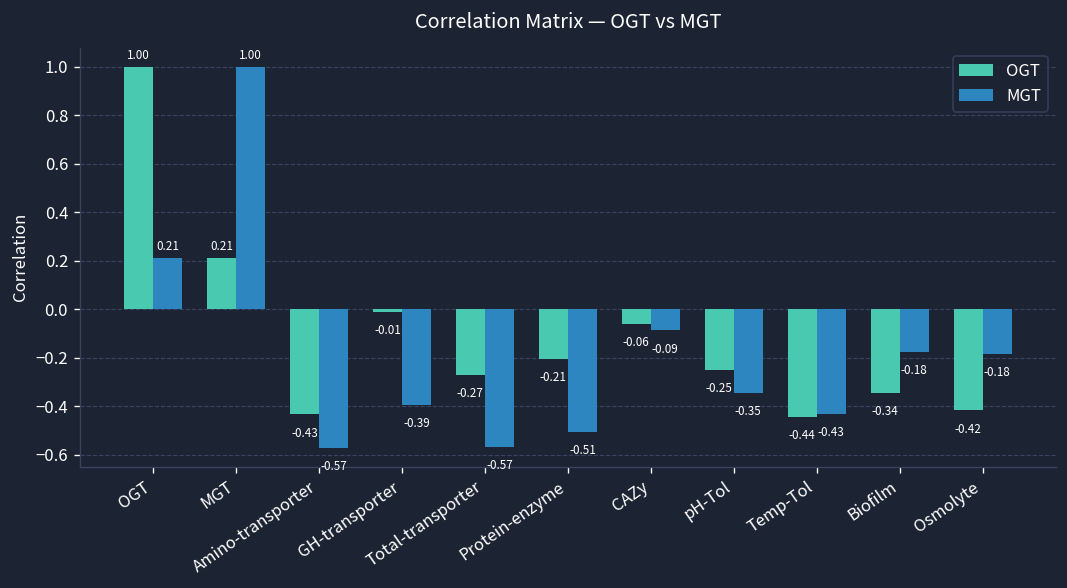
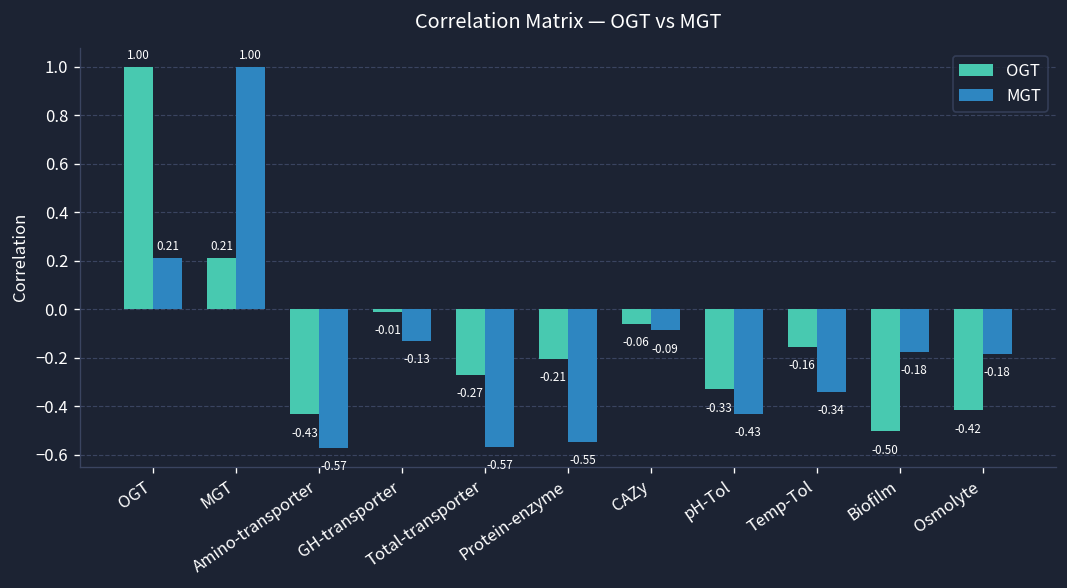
MGT, GH-transporter: -0.39 -> -0.13
MGT, Protein-enzyme: -0.51 -> -0.55
OGT, pH-Tol: -0.25 -> -0.33
MGT, pH-Tol: -0.35 -> -0.43
OGT, Temp-Tol: -0.44 -> -0.16
MGT, Temp-Tol: -0.43 -> -0.34
OGT, Biofilm: -0.34 -> -0.50
